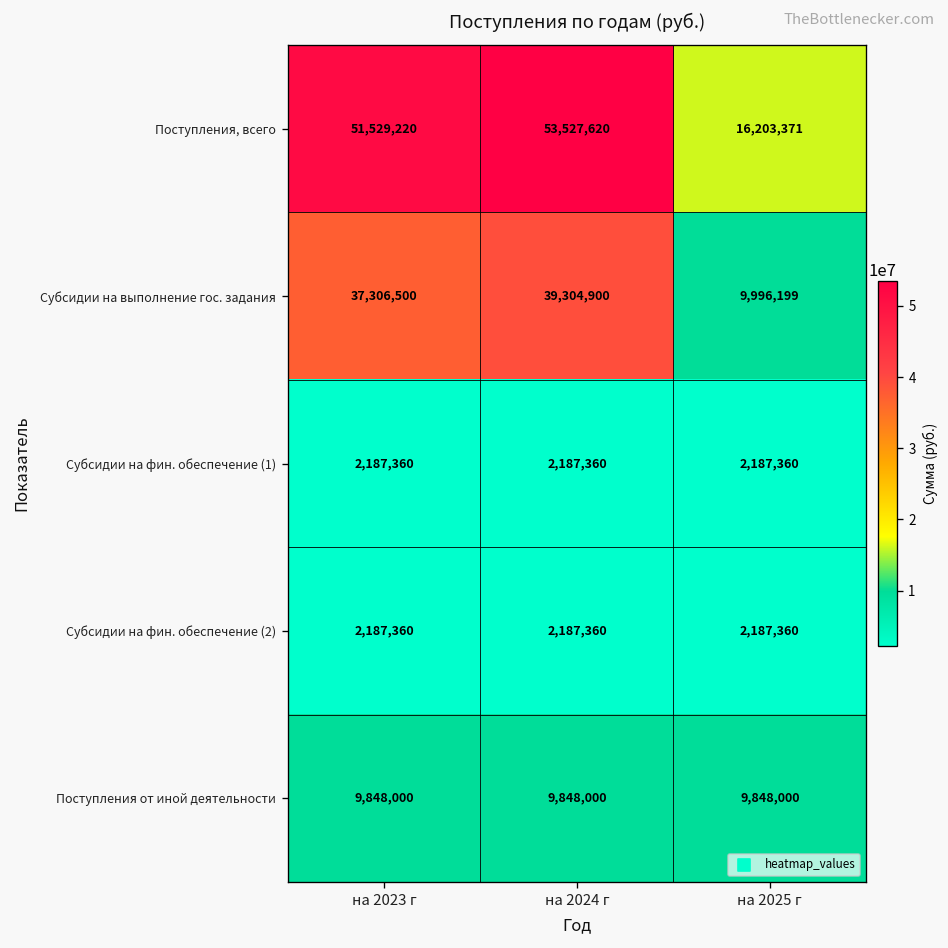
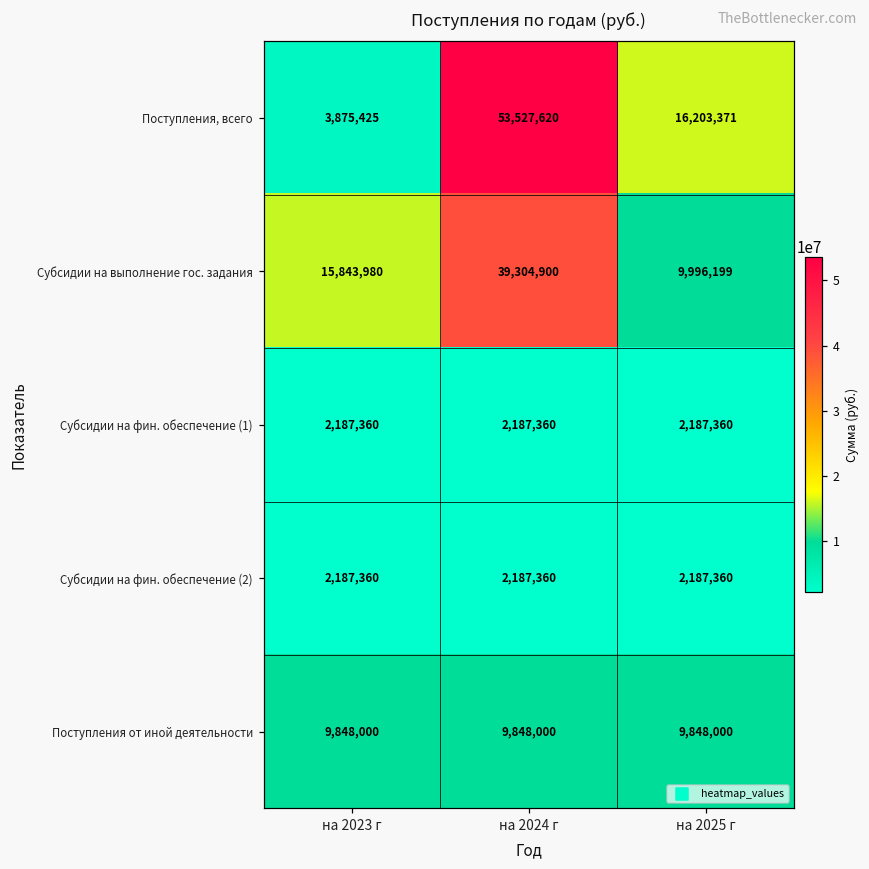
Поступления, всего, на 2023 г: 51,529,220 -> 3,875,425
Субсидии на выполнение гос. задания, на 2023 г: 37,306,500 -> 15,843,980
